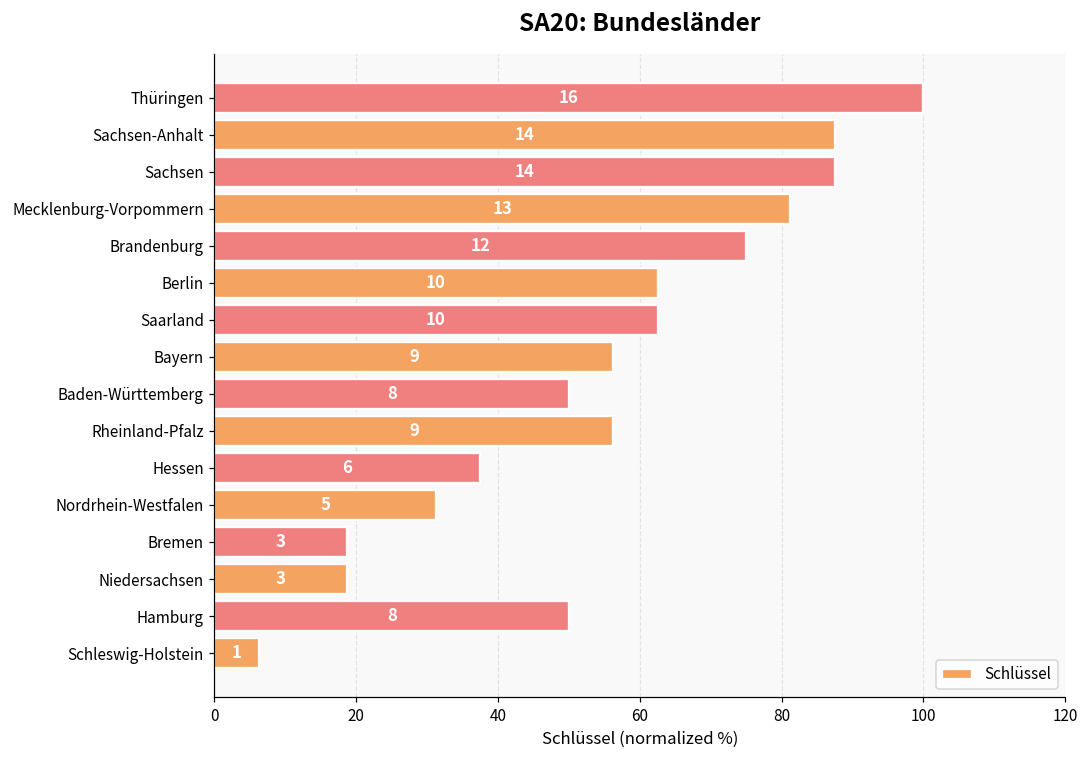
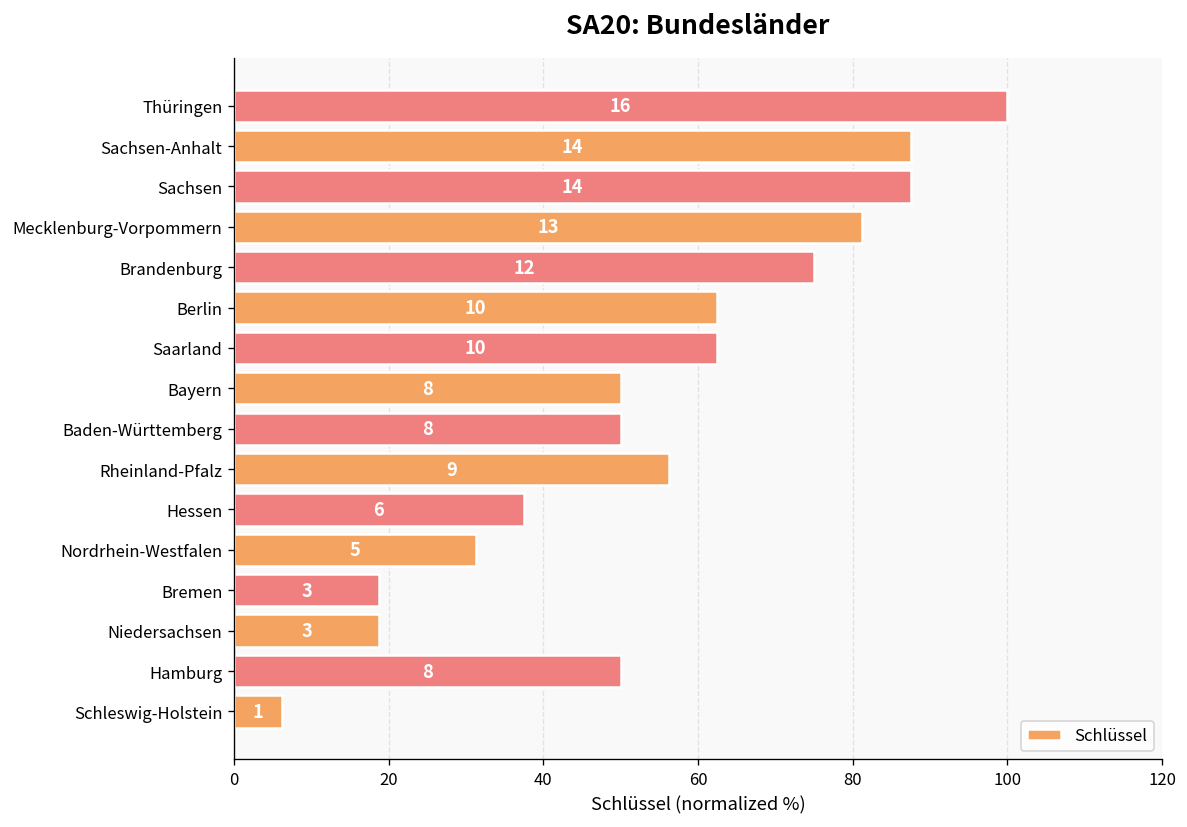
Bayern: 9 -> 8
